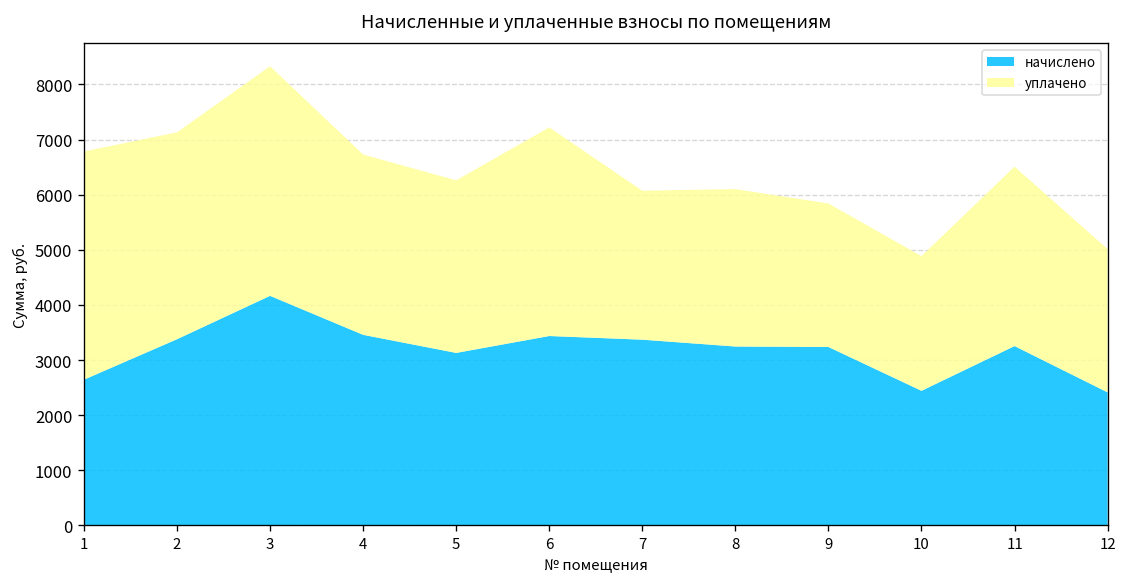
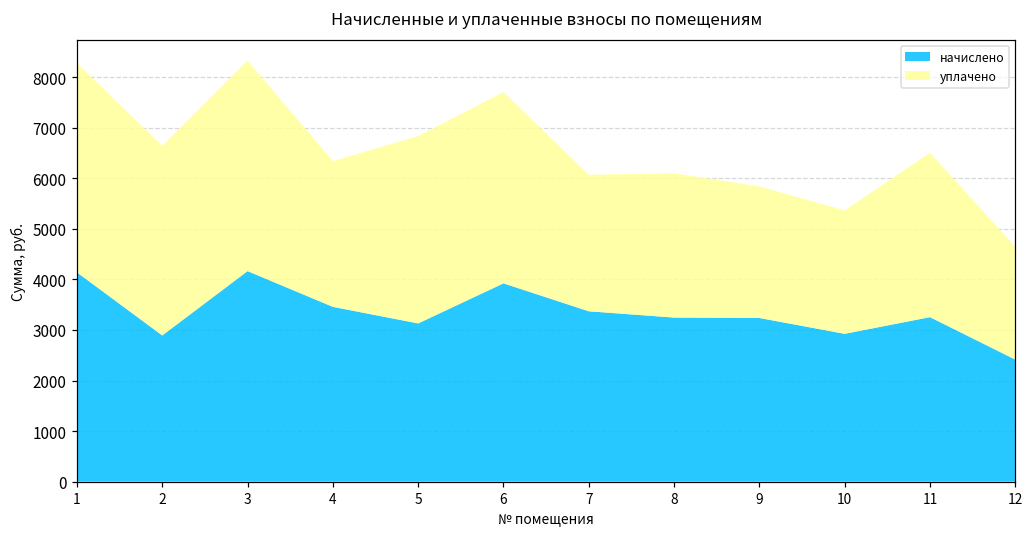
начислено, 1: 2600 -> 4100
начислено, 2: 3400 -> 2900
уплачено, 4: 3300 -> 2900
уплачено, 5: 3100 -> 3700
начислено, 6: 3400 -> 3900
начислено, 10: 2400 -> 2900
уплачено, 12: 2600 -> 2200
